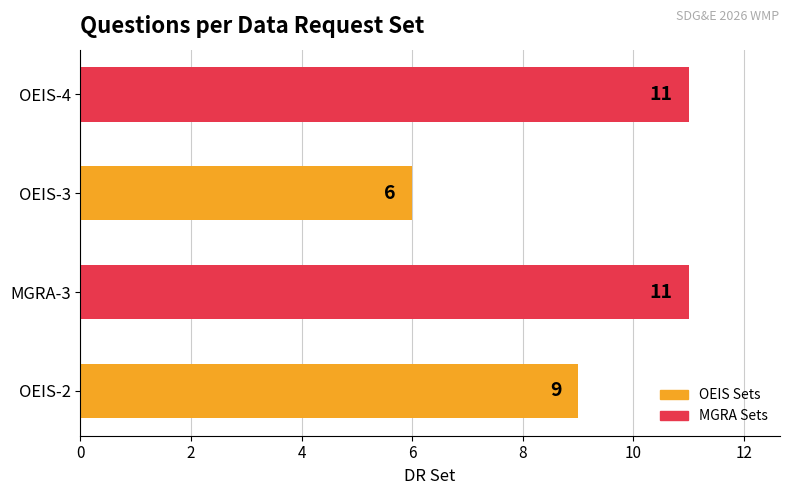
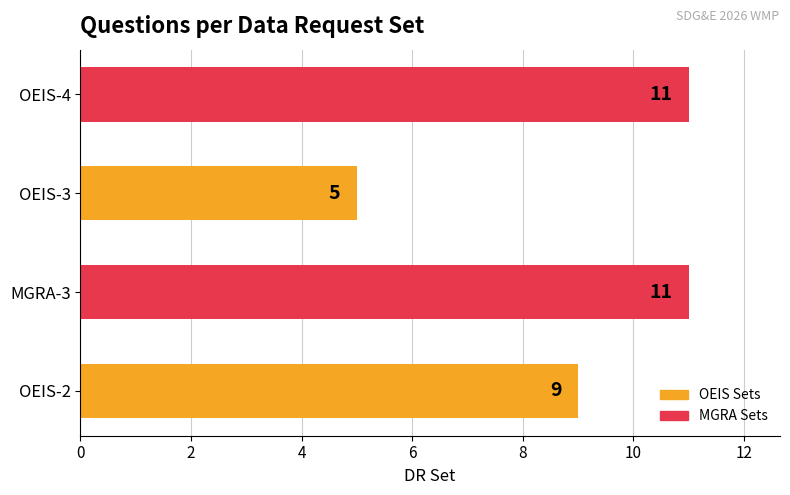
OEIS-3: 6 -> 5
